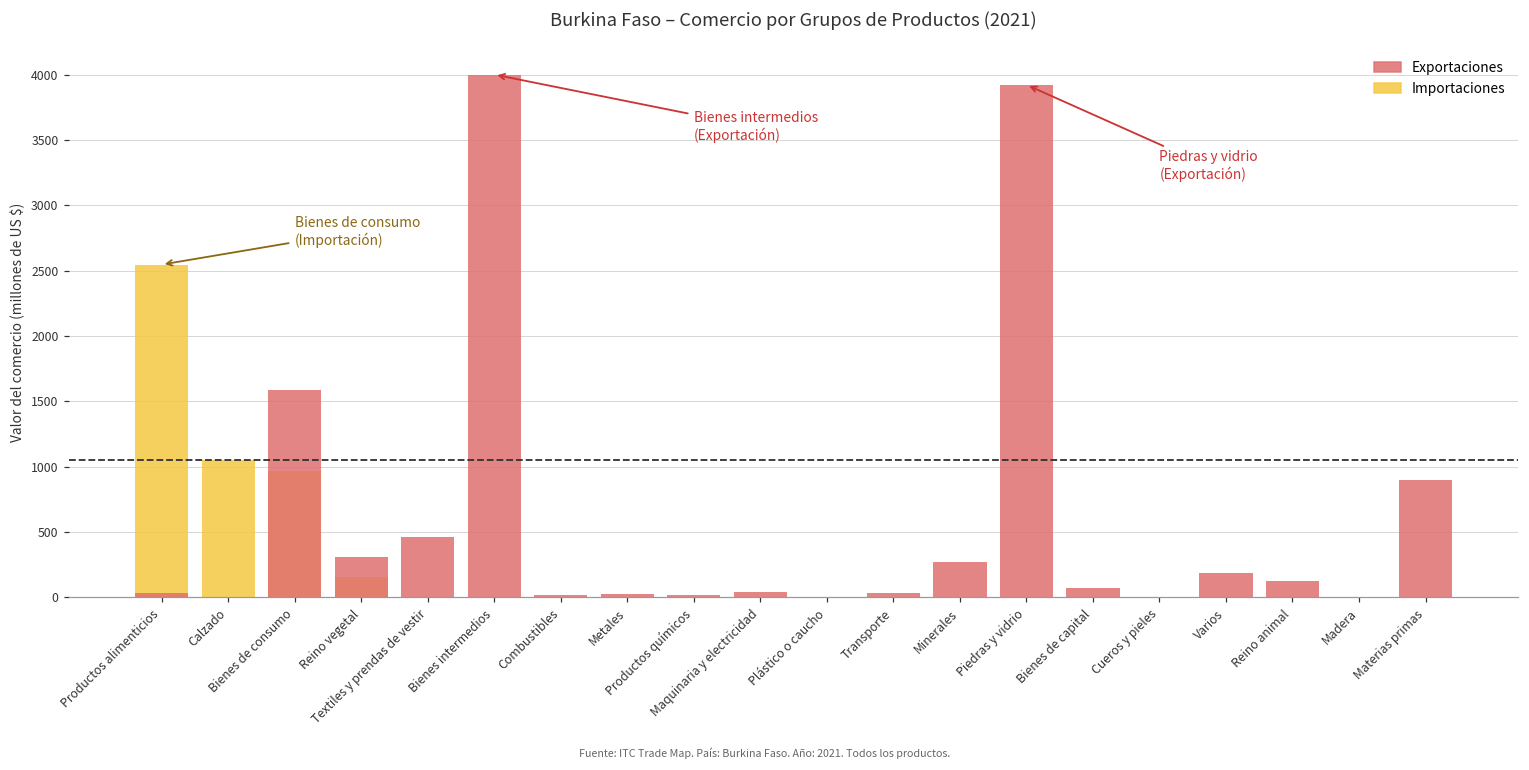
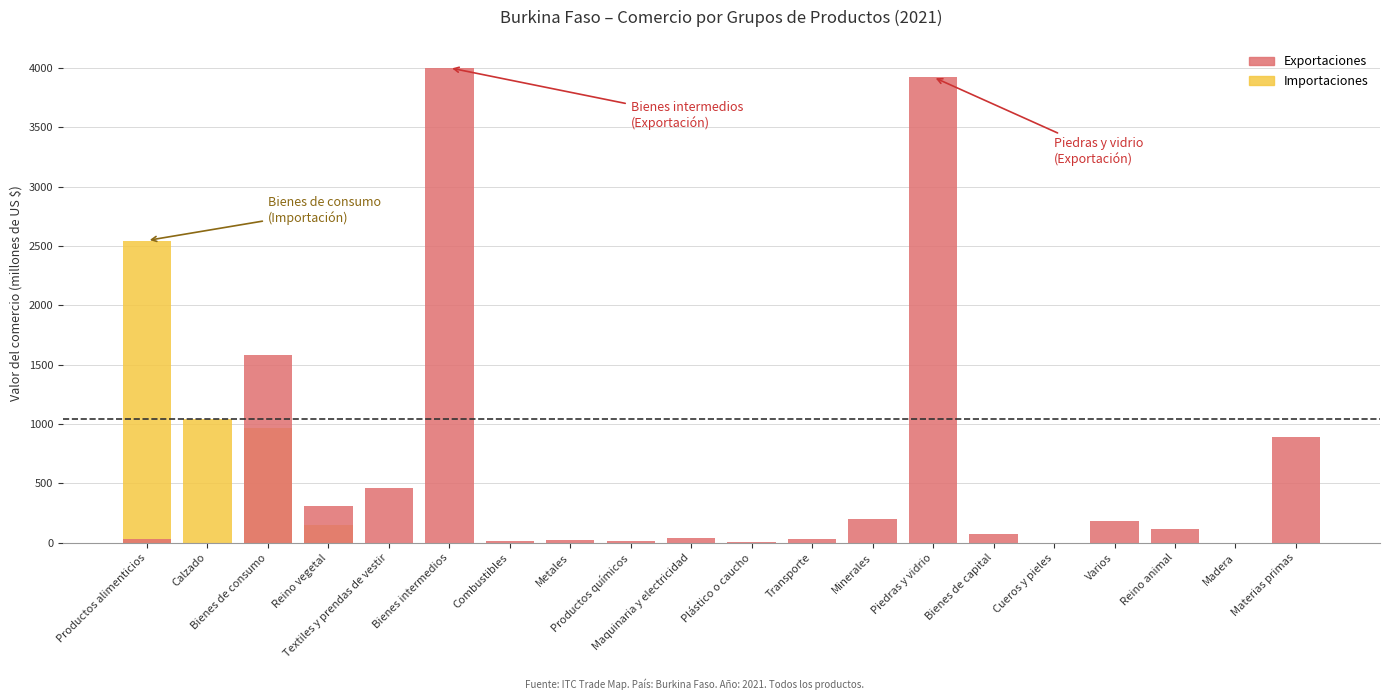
Exportaciones, Minerales: 270 -> 200
